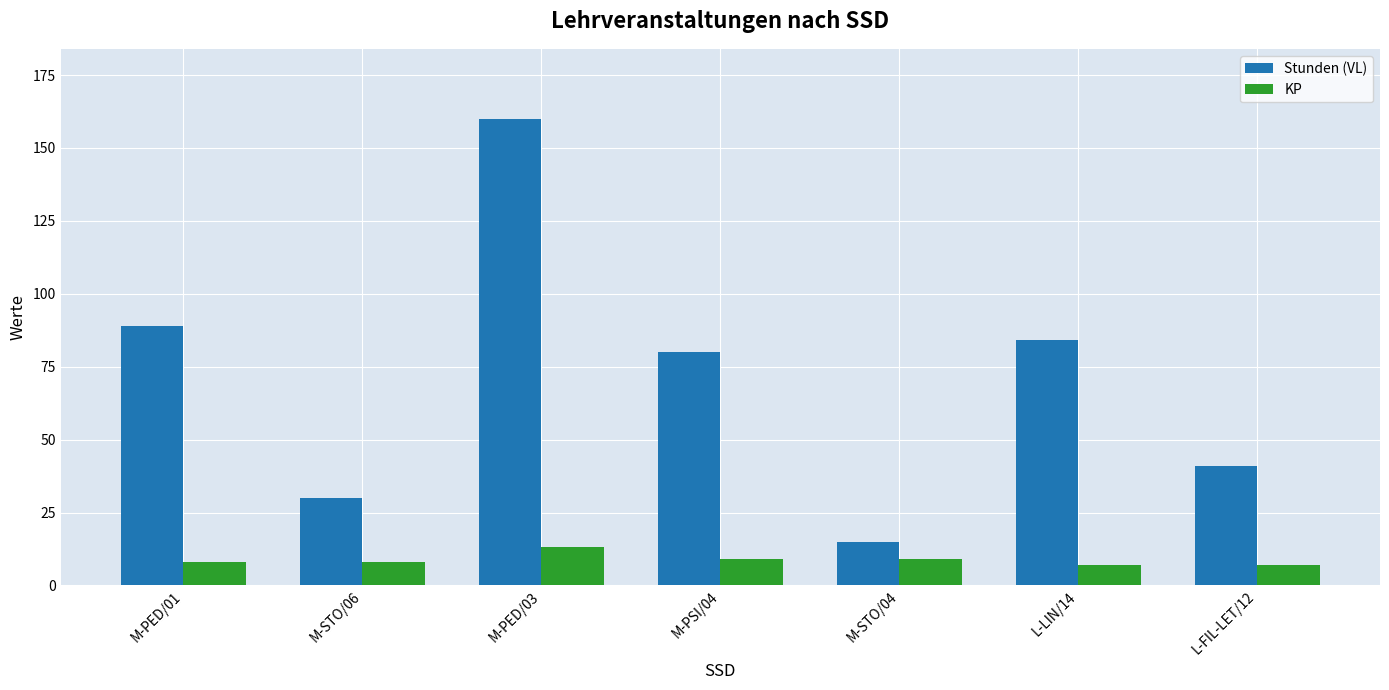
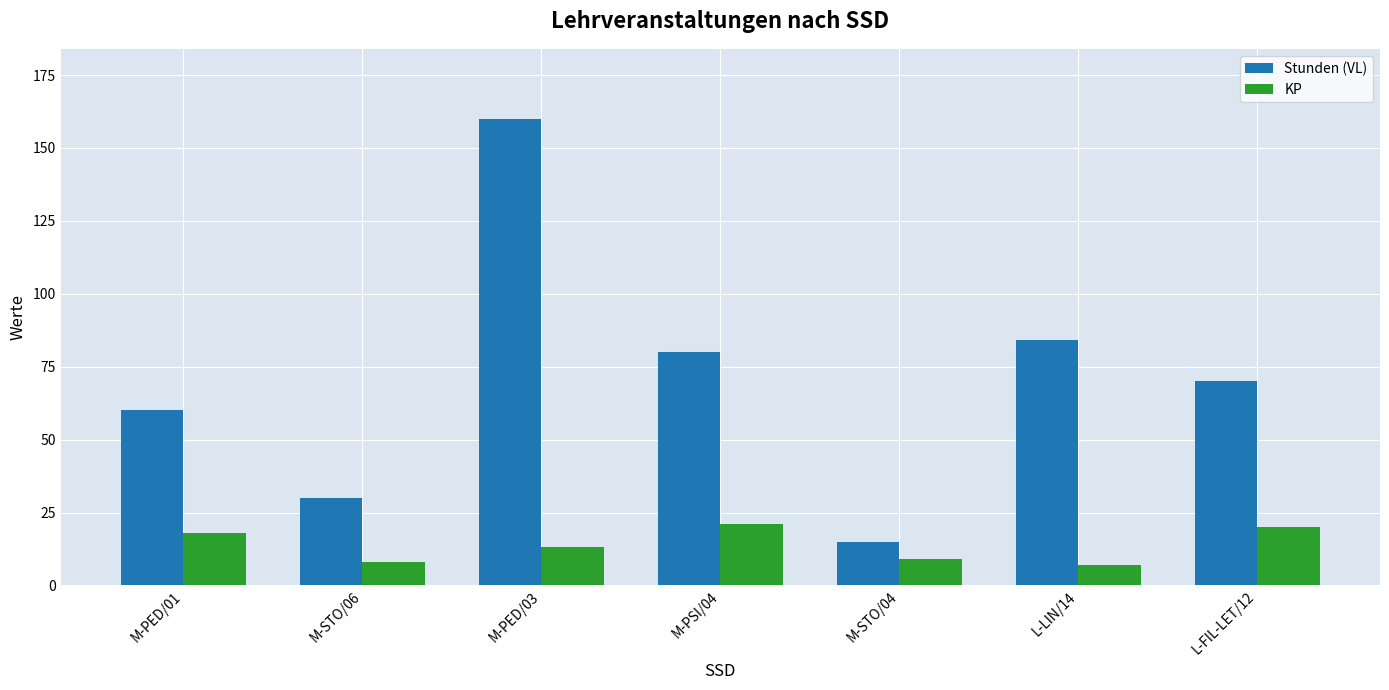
Stunden (VL), M-PED/01: 89 -> 60
KP, M-PED/01: 8 -> 18
KP, M-PSI/04: 9 -> 21
Stunden (VL), L-FIL-LET/12: 41 -> 70
KP, L-FIL-LET/12: 7 -> 20
